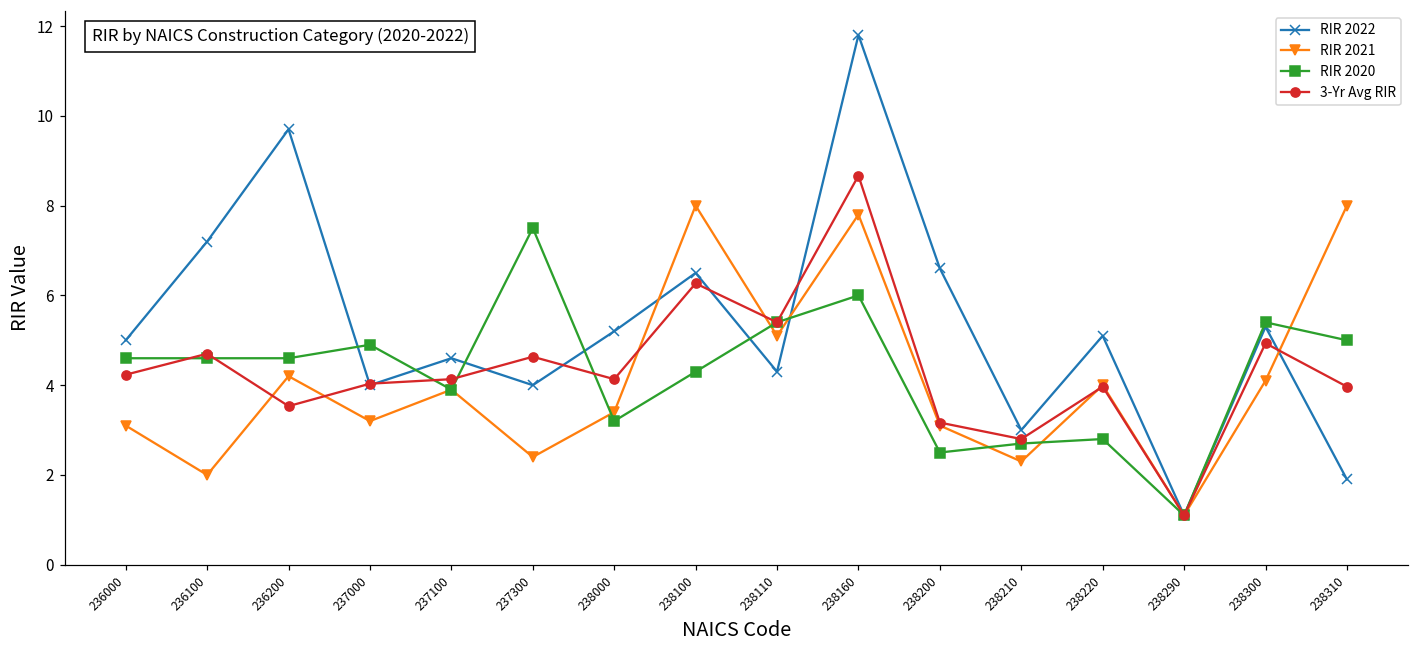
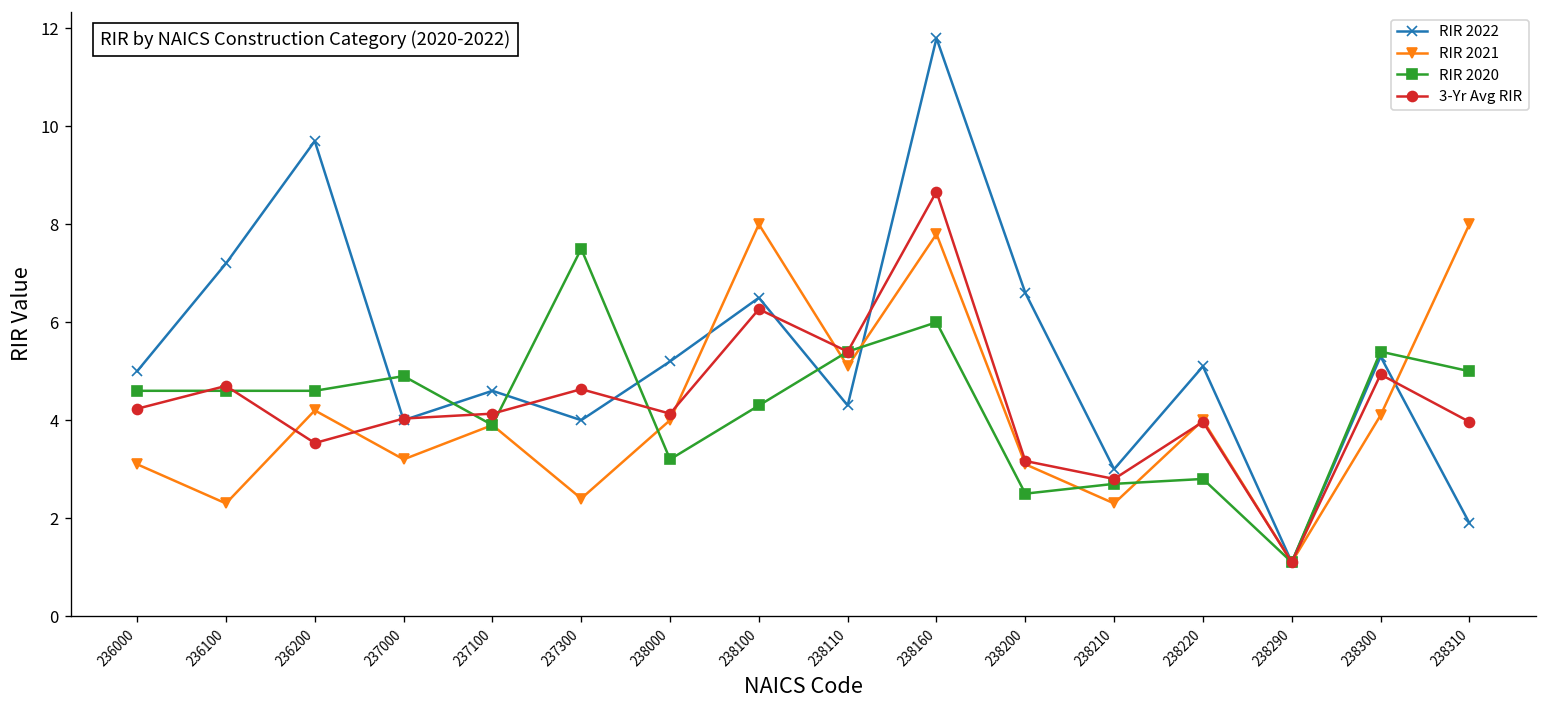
RIR 2021, 236100: 2.0 -> 2.3
RIR 2021, 238000: 3.4 -> 4.0
